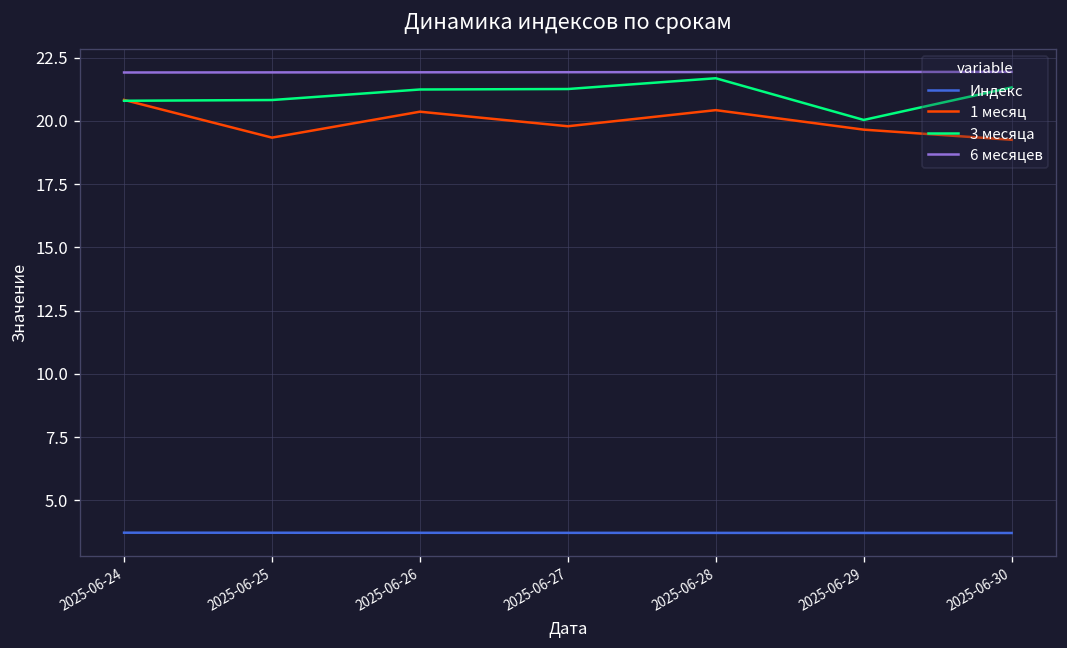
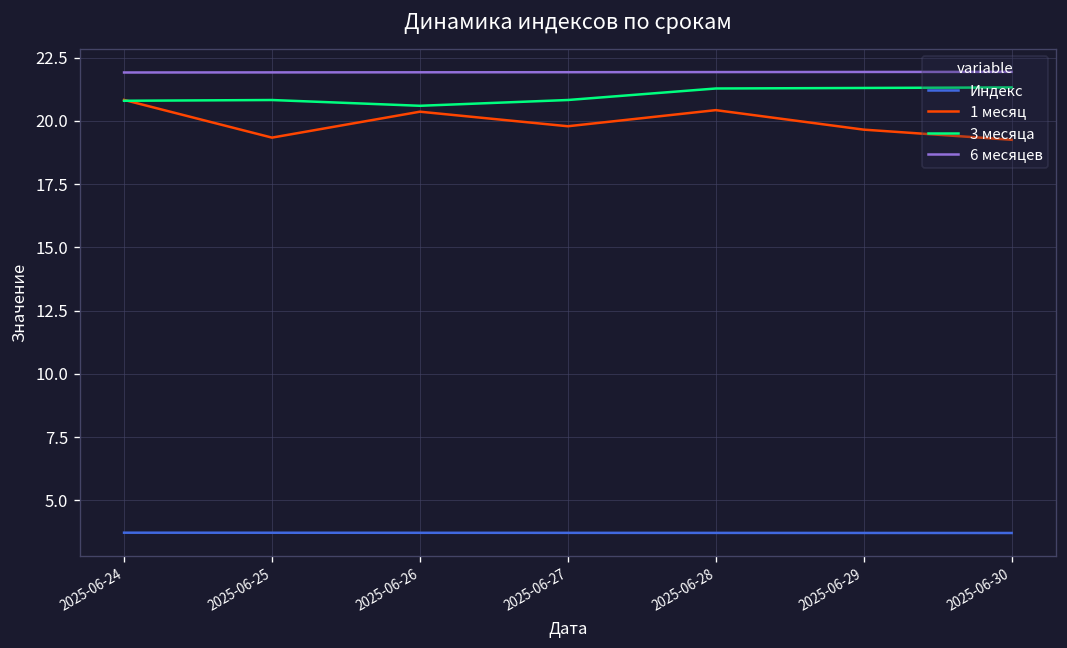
3 месяца, 2025-06-26: 21.2 -> 20.6
3 месяца, 2025-06-27: 21.3 -> 20.8
3 месяца, 2025-06-28: 21.7 -> 21.3
3 месяца, 2025-06-29: 20.0 -> 21.3
